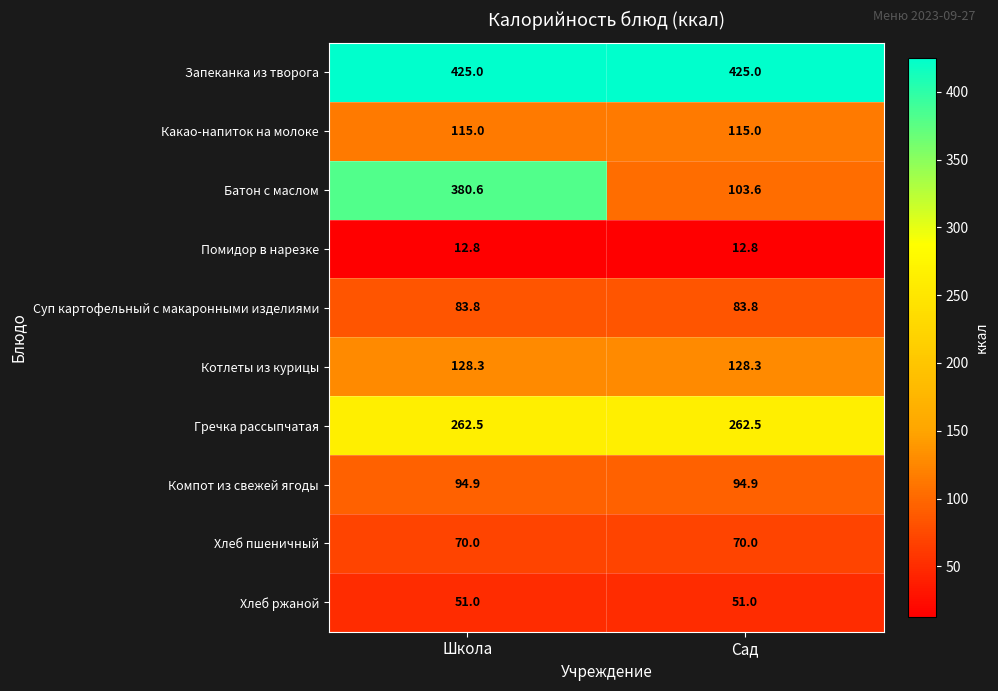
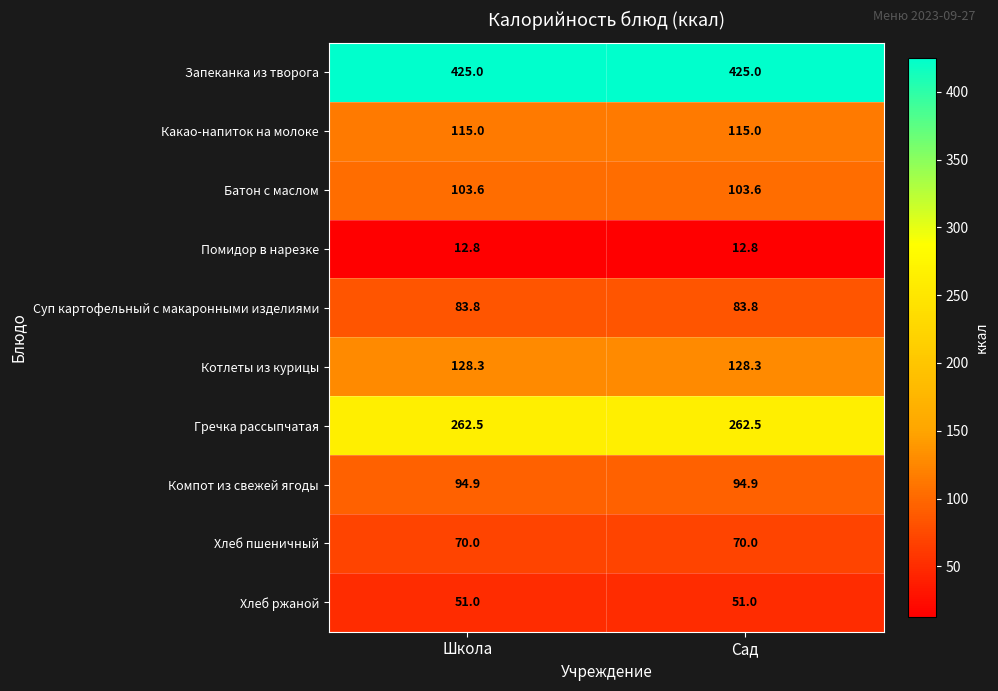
Батон с маслом, Школа: 380.6 -> 103.6
